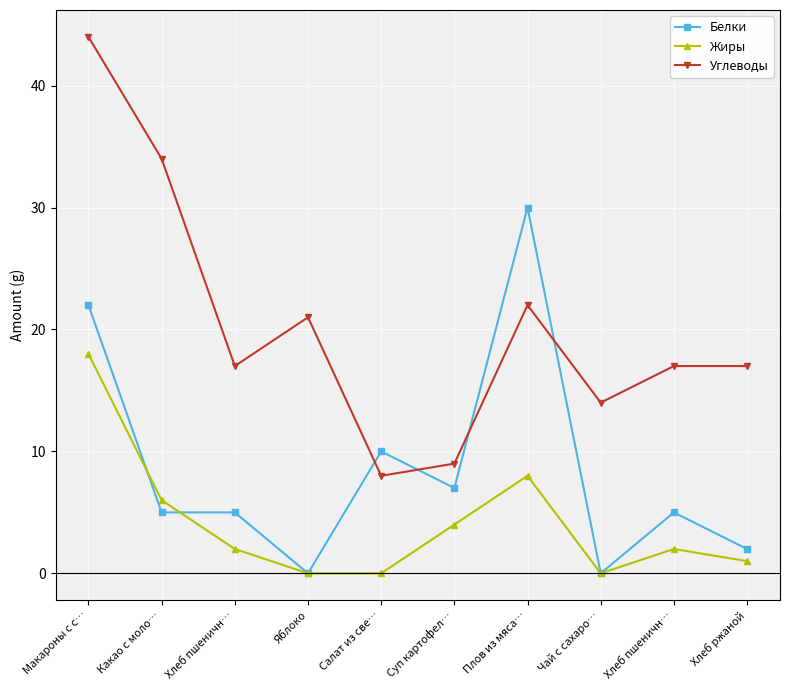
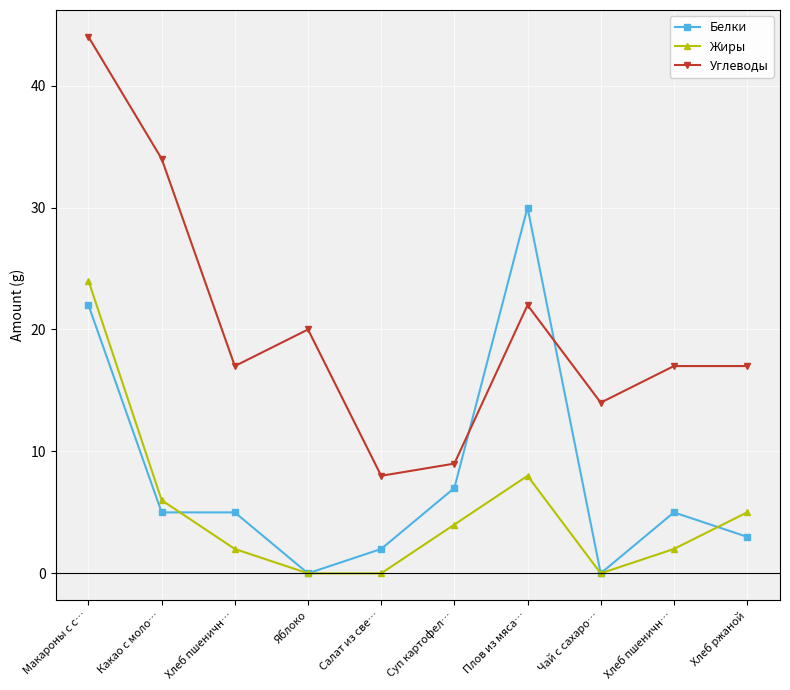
Жиры, Макароны с с…: 18 -> 24
Углеводы, Яблоко: 21 -> 20
Белки, Салат из све…: 10 -> 2
Белки, Хлеб ржаной: 2 -> 3
Жиры, Хлеб ржаной: 1 -> 5
